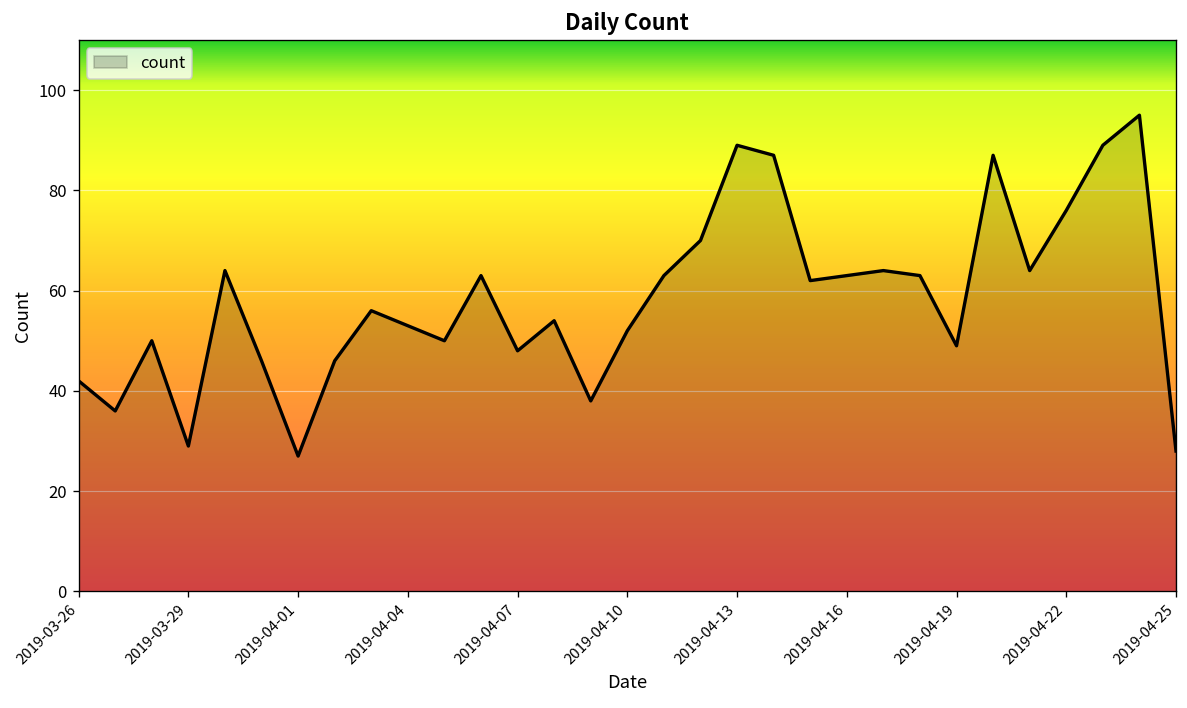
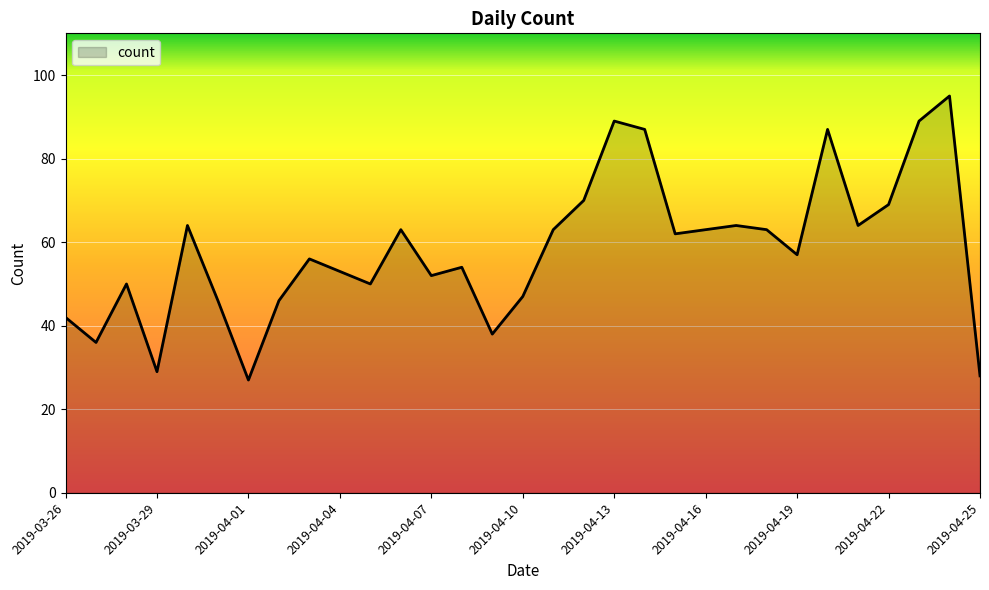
2019-04-07: 48 -> 52
2019-04-10: 52 -> 47
2019-04-19: 49 -> 57
2019-04-22: 76 -> 69
